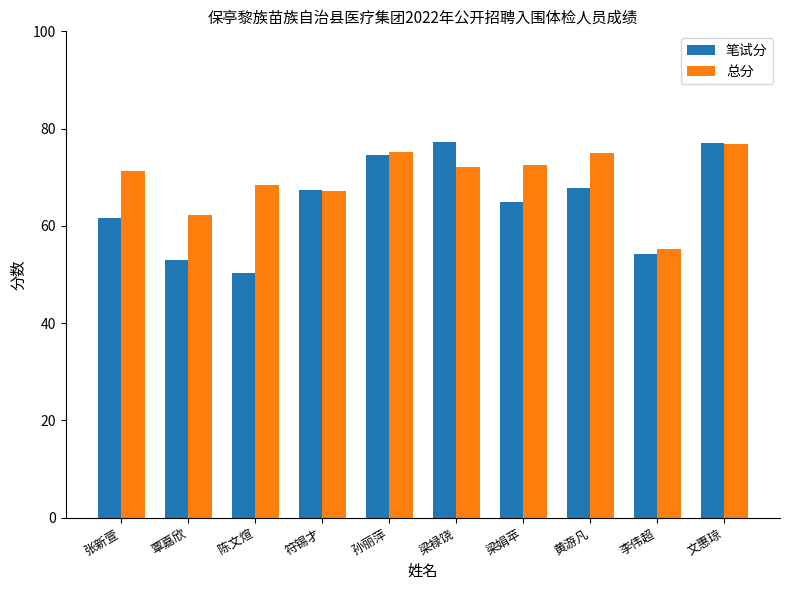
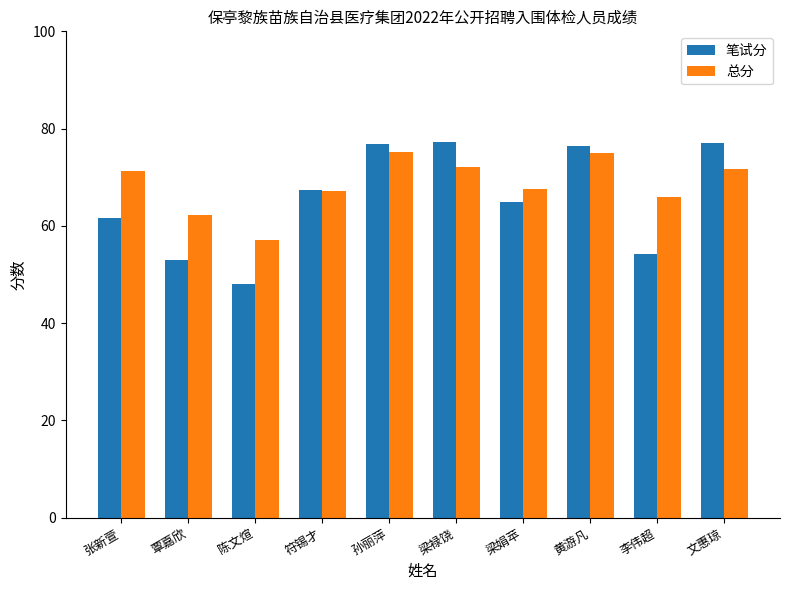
笔试分, 陈文煊: 50 -> 48
总分, 陈文煊: 69 -> 57
笔试分, 孙丽萍: 75 -> 77
总分, 梁娟苹: 72 -> 68
笔试分, 黄游凡: 68 -> 76
总分, 李伟超: 55 -> 66
总分, 文惠琼: 77 -> 72
